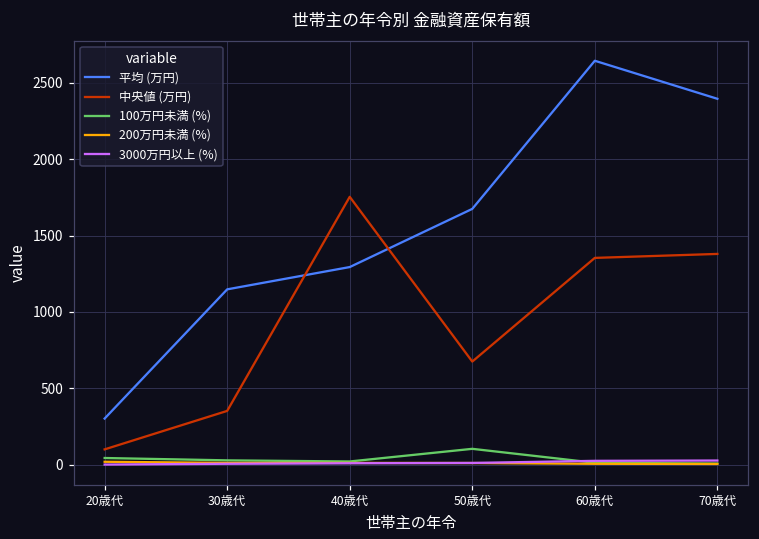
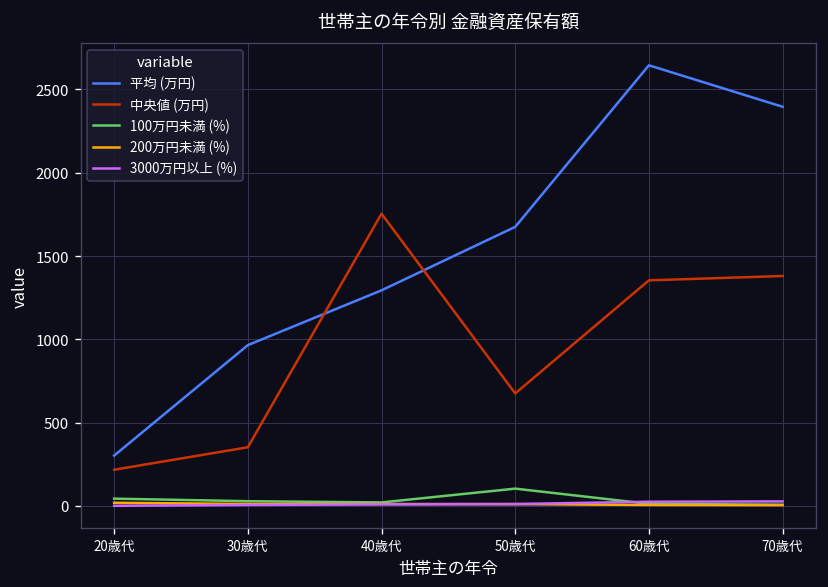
中央値 (万円), 20歳代: 100 -> 220
平均 (万円), 30歳代: 1150 -> 970
